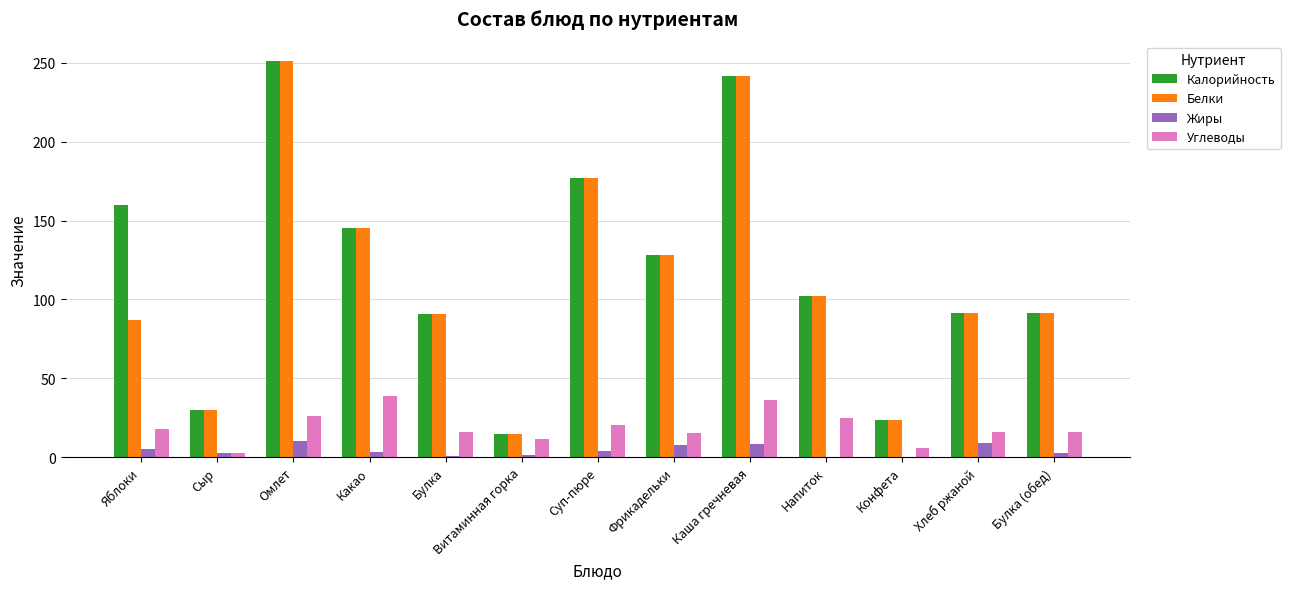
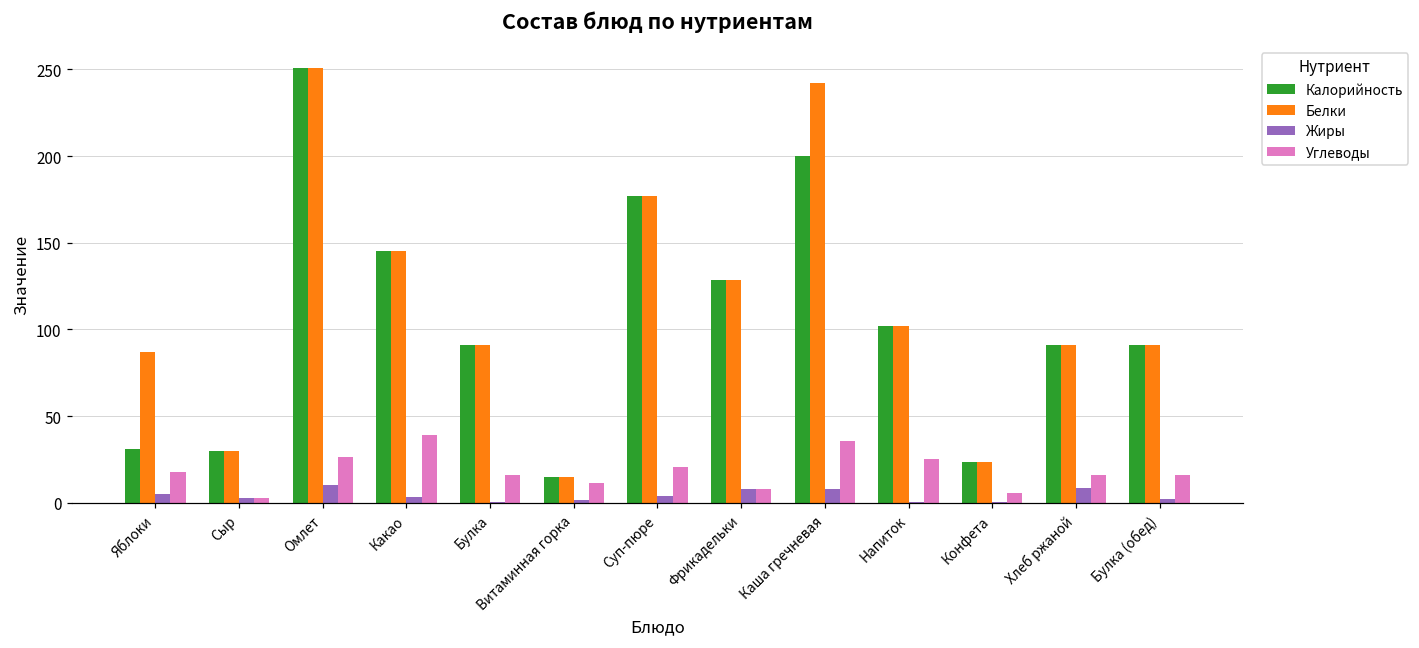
Калорийность, Яблоки: 160 -> 31
Углеводы, Фрикадельки: 15 -> 8
Калорийность, Каша гречневая: 242 -> 200
